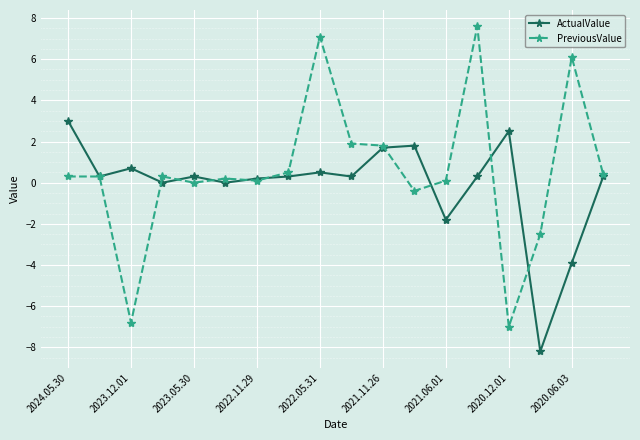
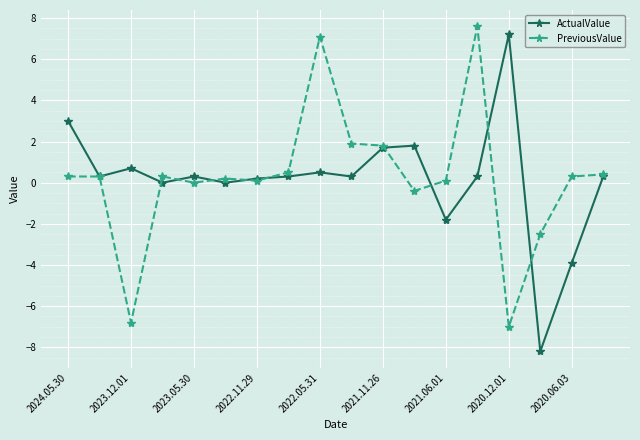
ActualValue, 2020.12.01: 2.5 -> 7.2
PreviousValue, 2020.06.03: 6.1 -> 0.3
